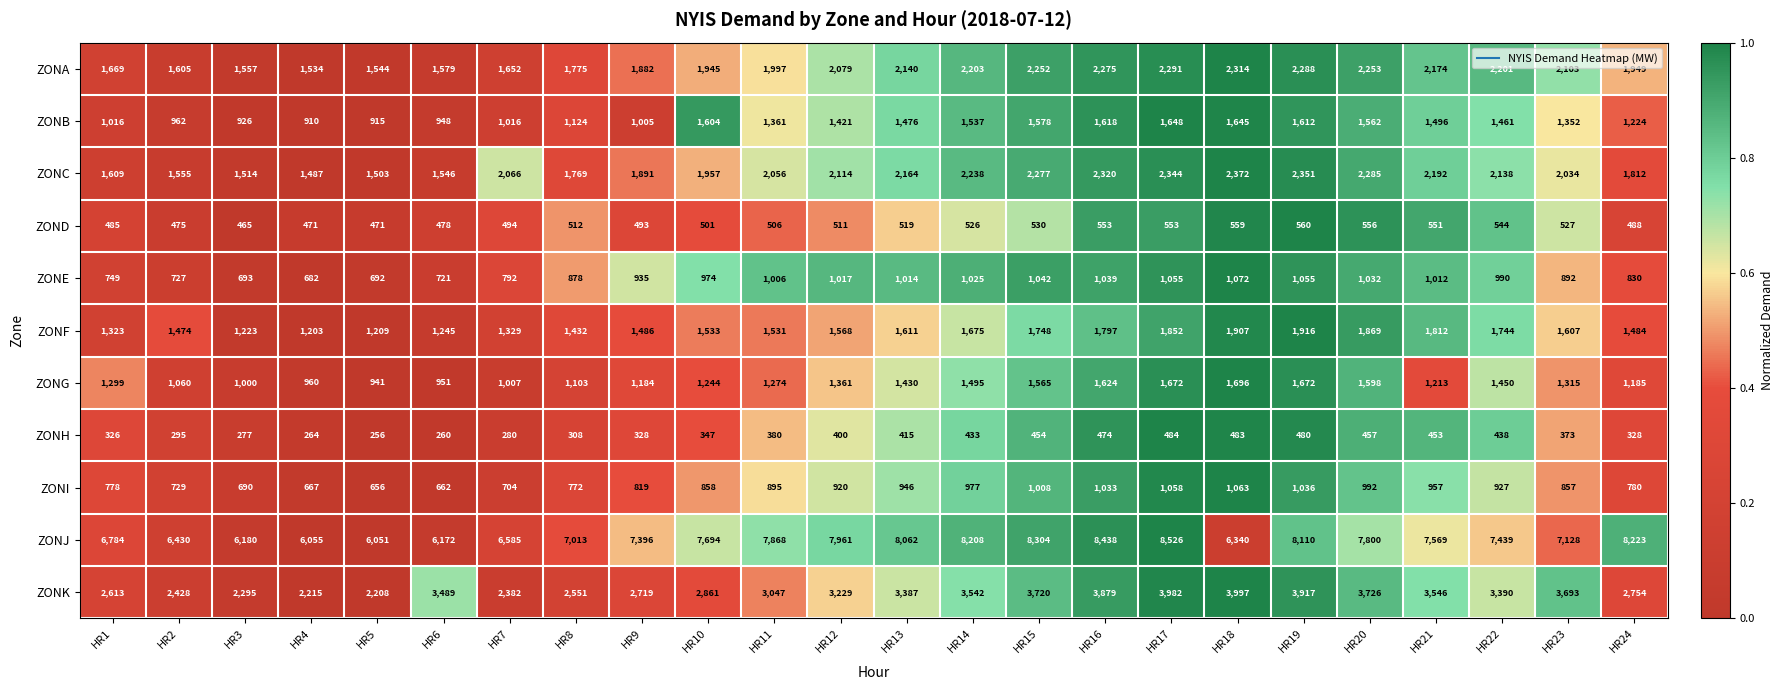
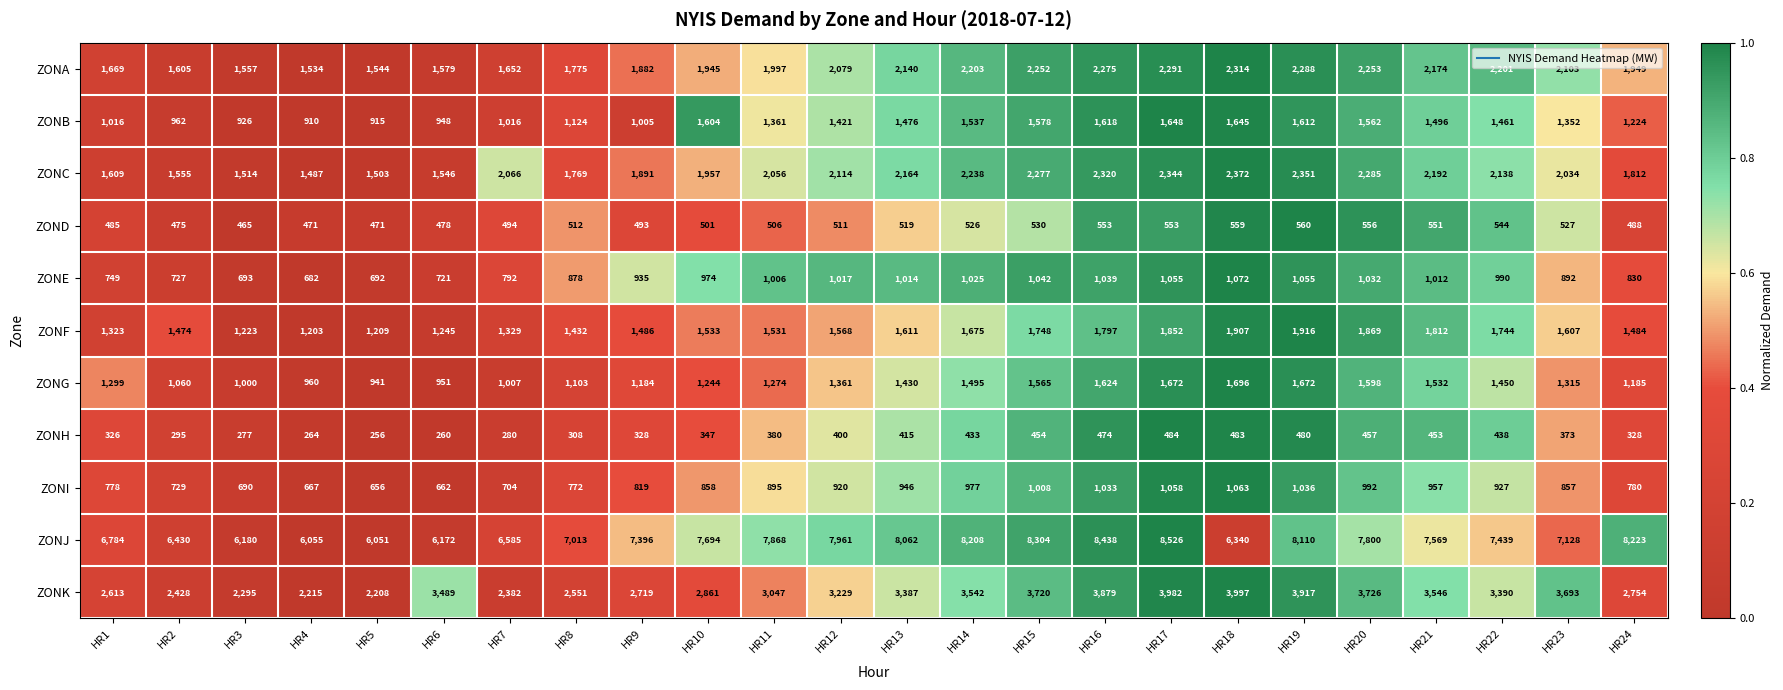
ZONG, HR21: 1,213 -> 1,532
